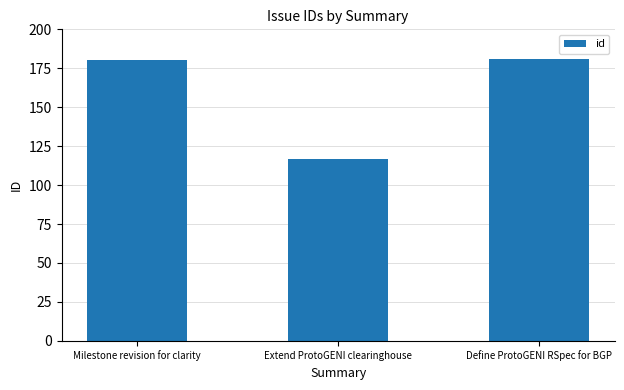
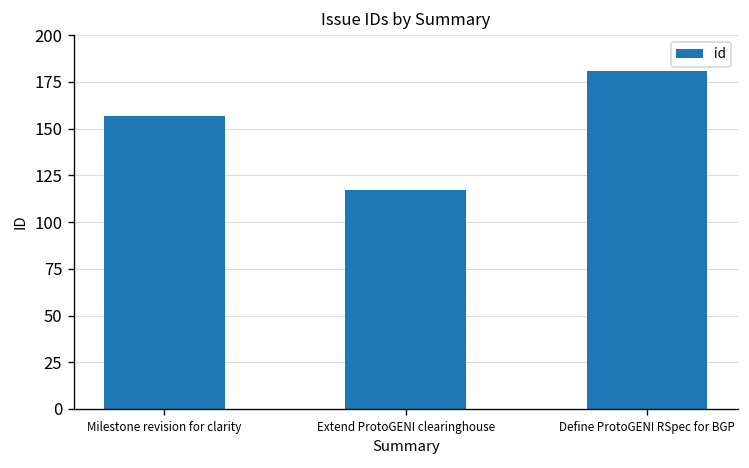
Milestone revision for clarity: 180 -> 157
